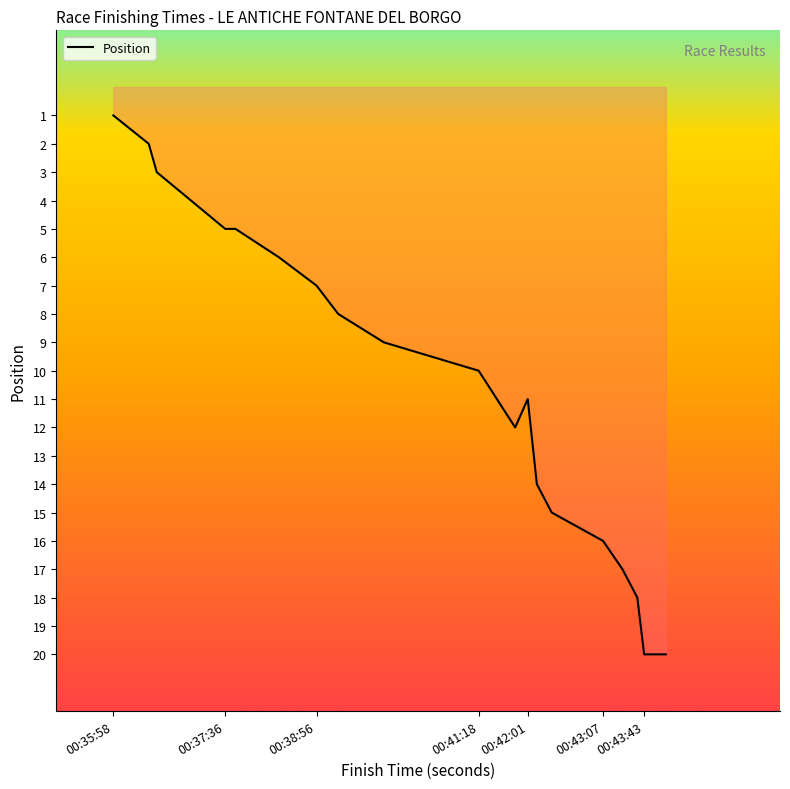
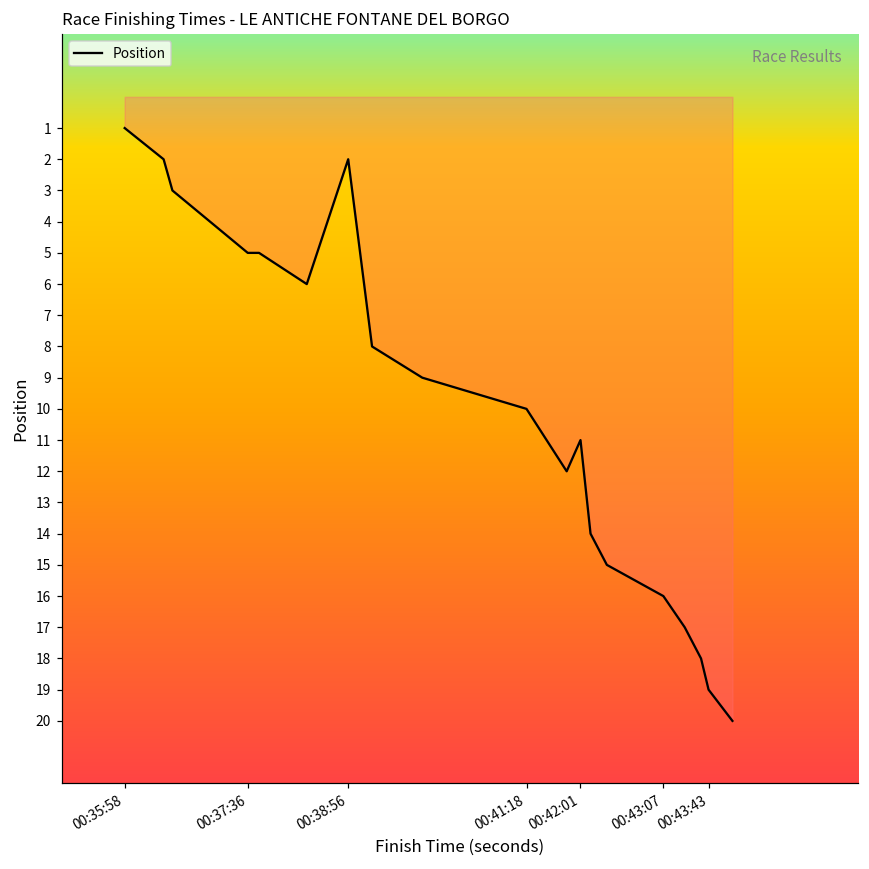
00:38:56: 7 -> 2
00:43:43: 20 -> 19
